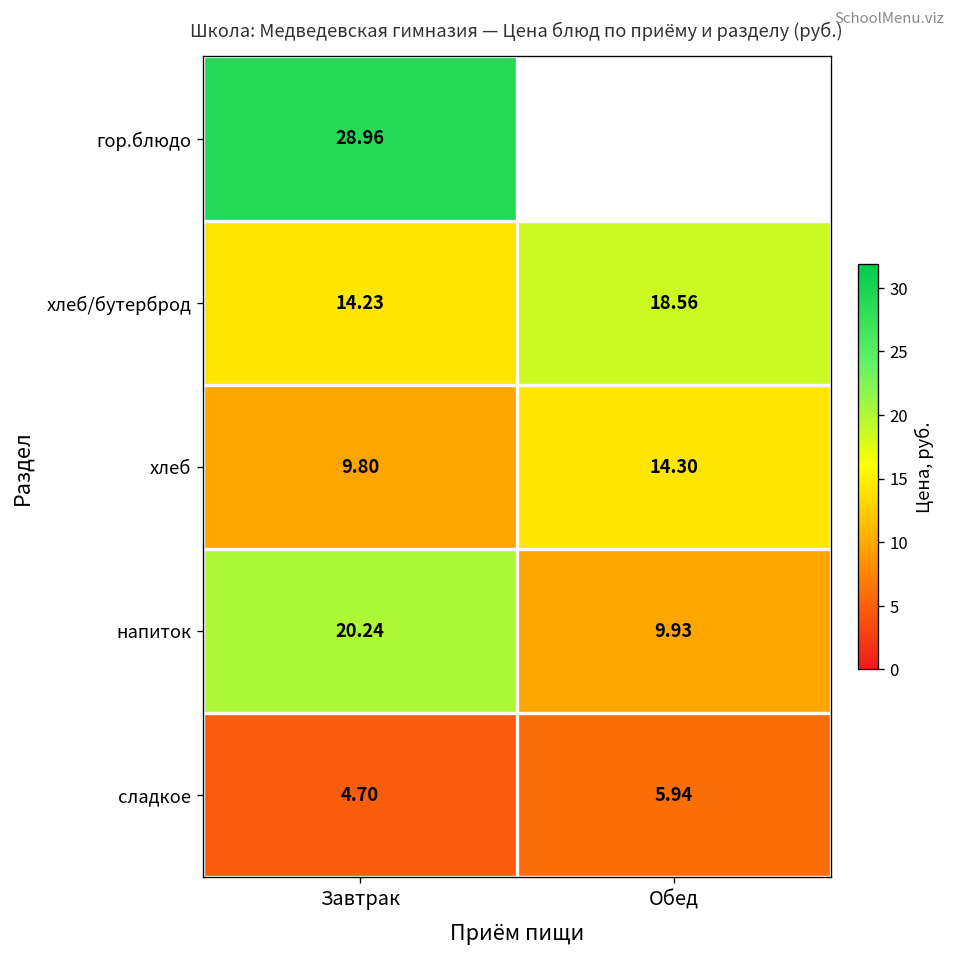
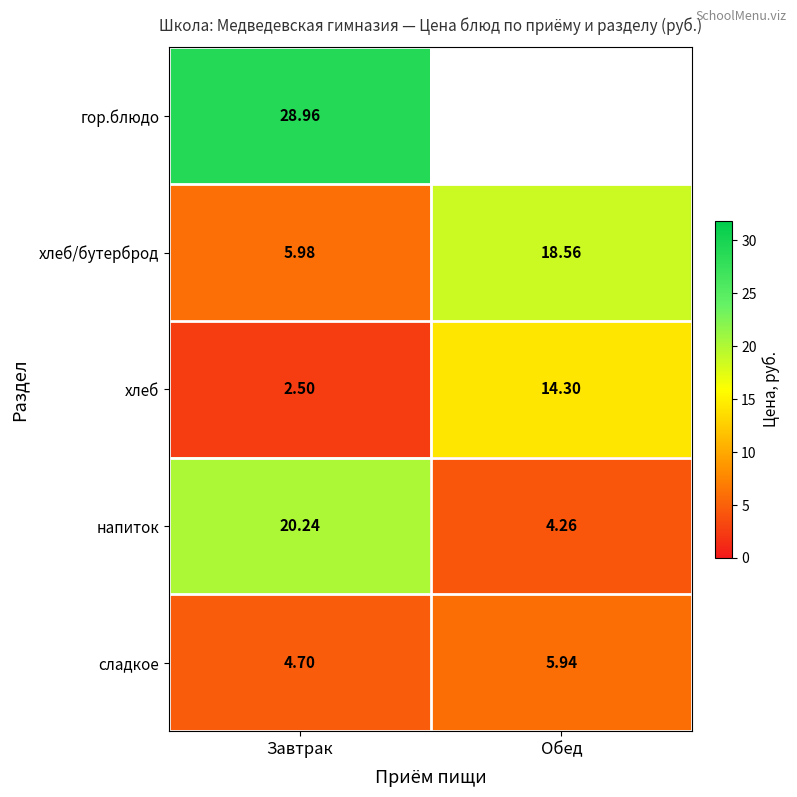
хлеб/бутерброд, Завтрак: 14.23 -> 5.98
хлеб, Завтрак: 9.80 -> 2.50
напиток, Обед: 9.93 -> 4.26
